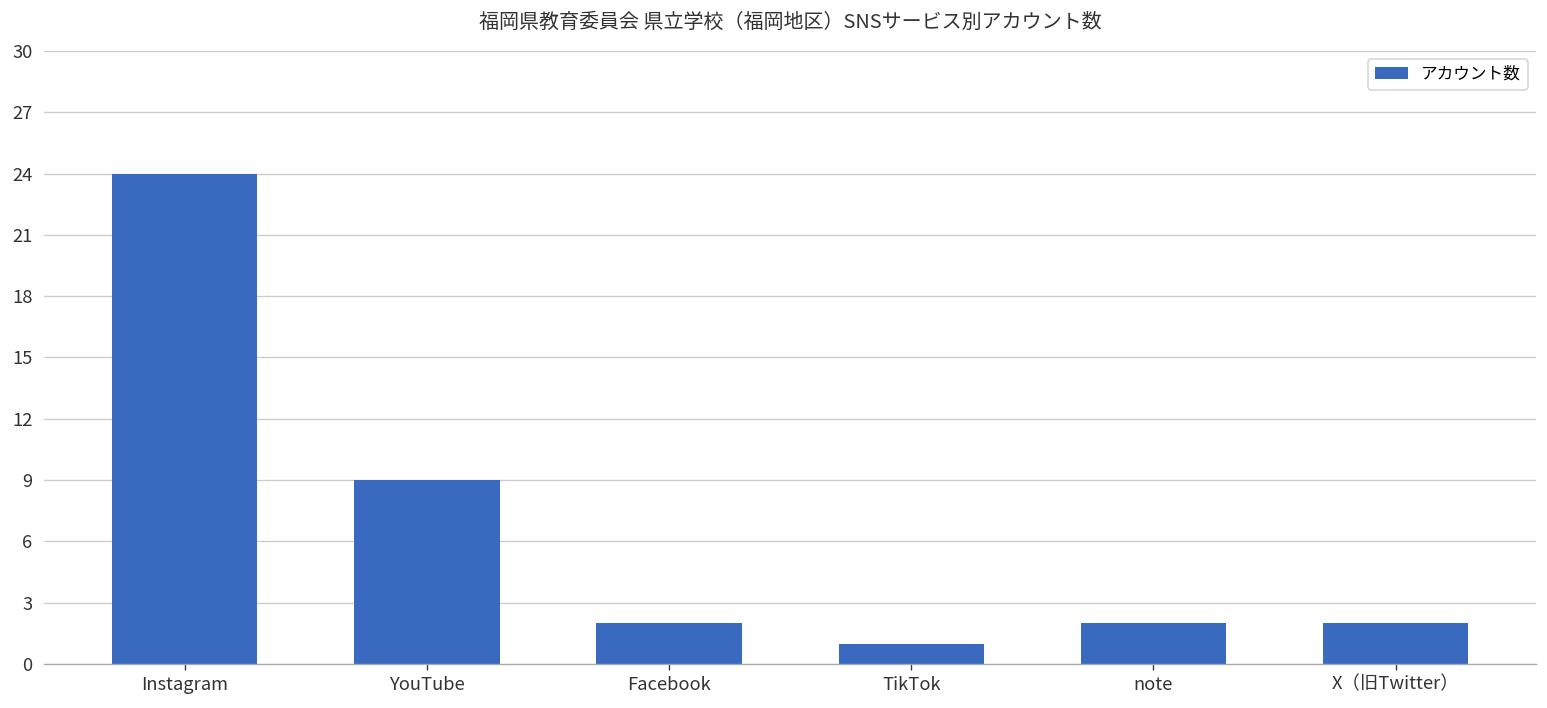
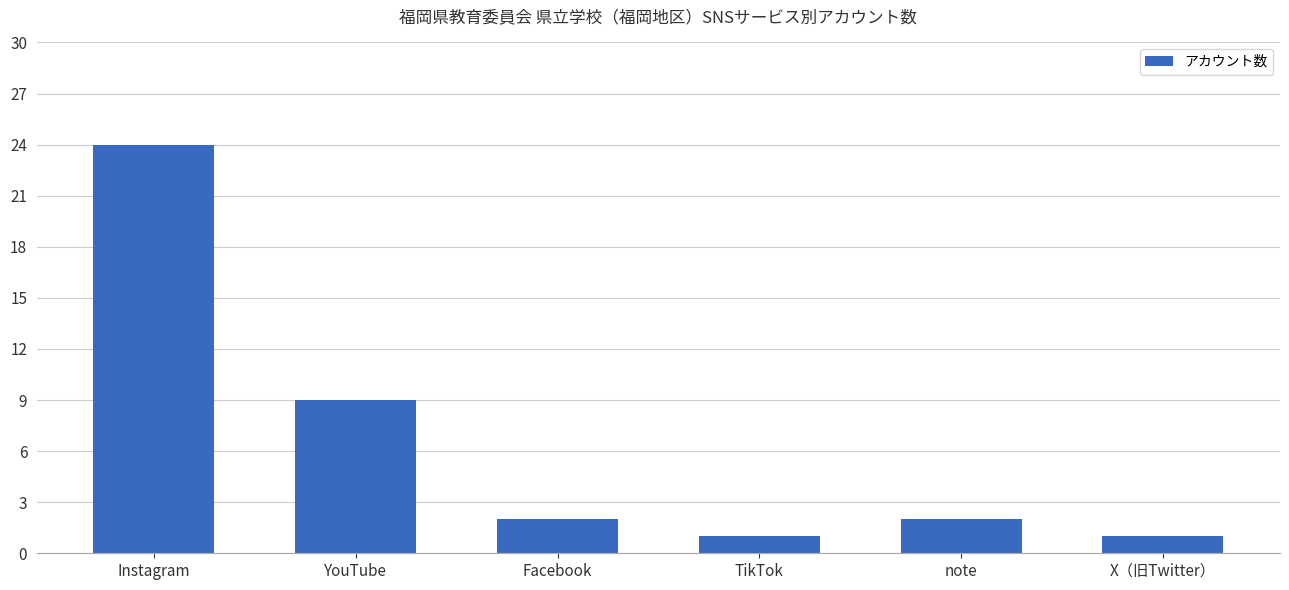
X（旧Twitter）: 2 -> 1
